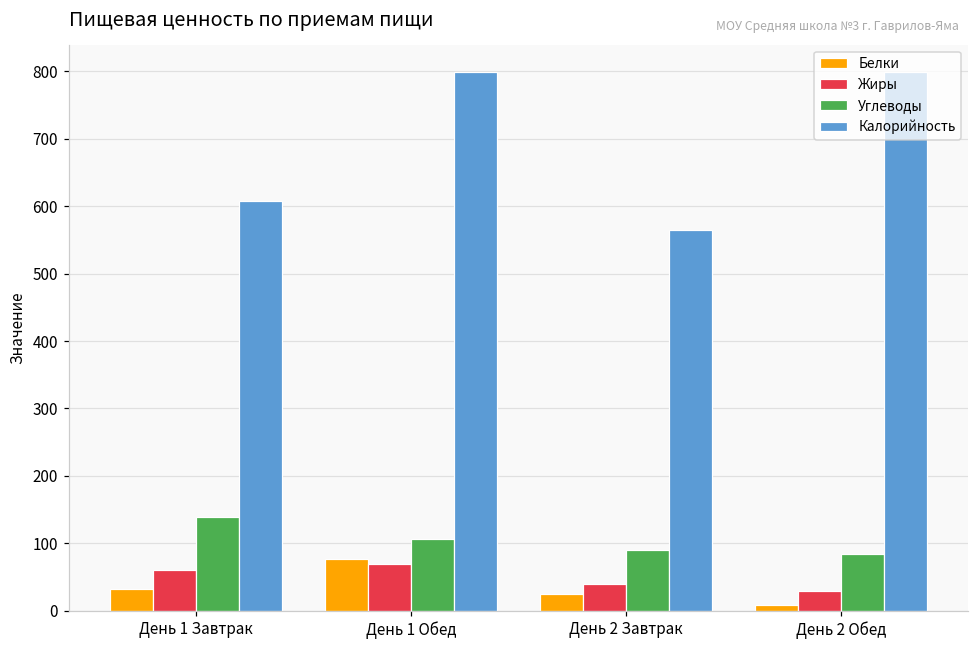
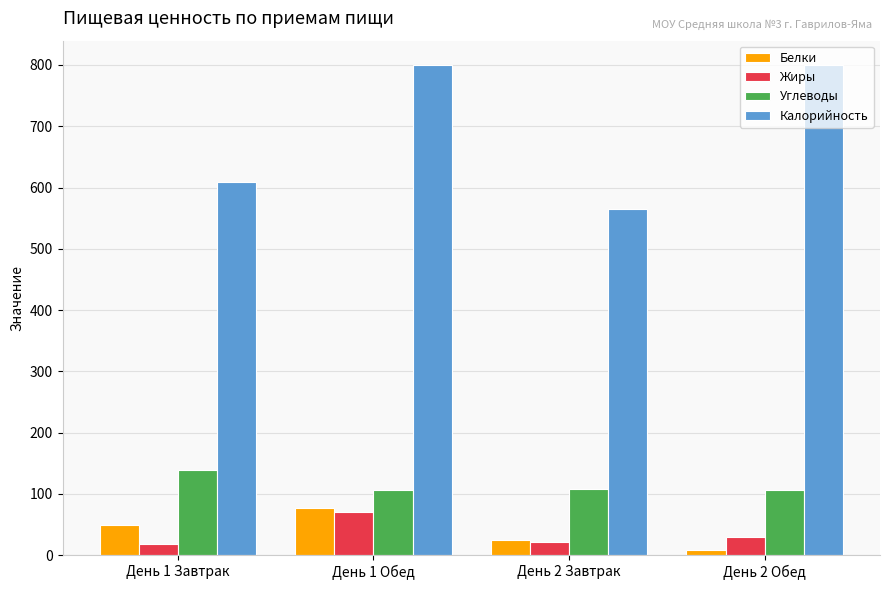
Белки, День 1 Завтрак: 30 -> 50
Жиры, День 1 Завтрак: 60 -> 20
Жиры, День 2 Завтрак: 40 -> 20
Углеводы, День 2 Завтрак: 90 -> 110
Углеводы, День 2 Обед: 80 -> 110
